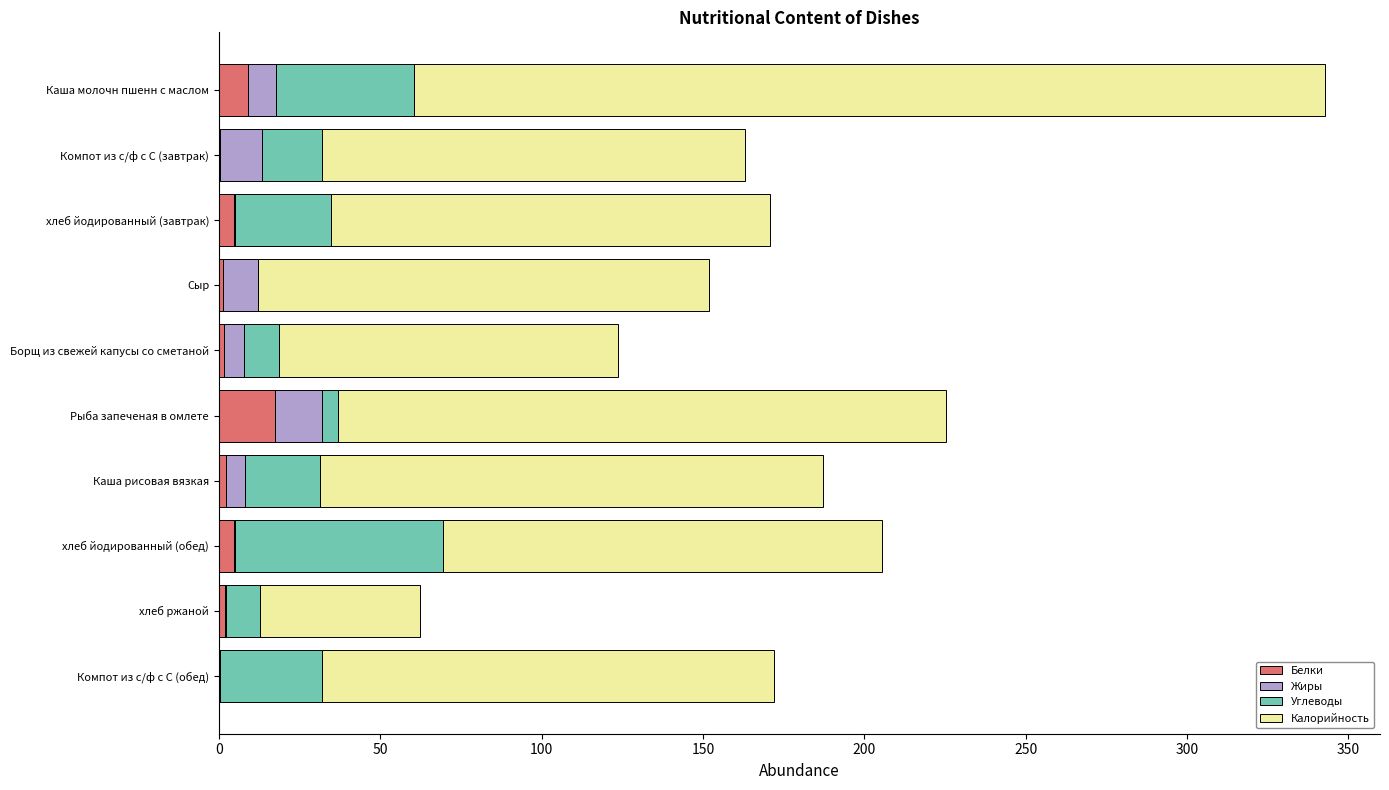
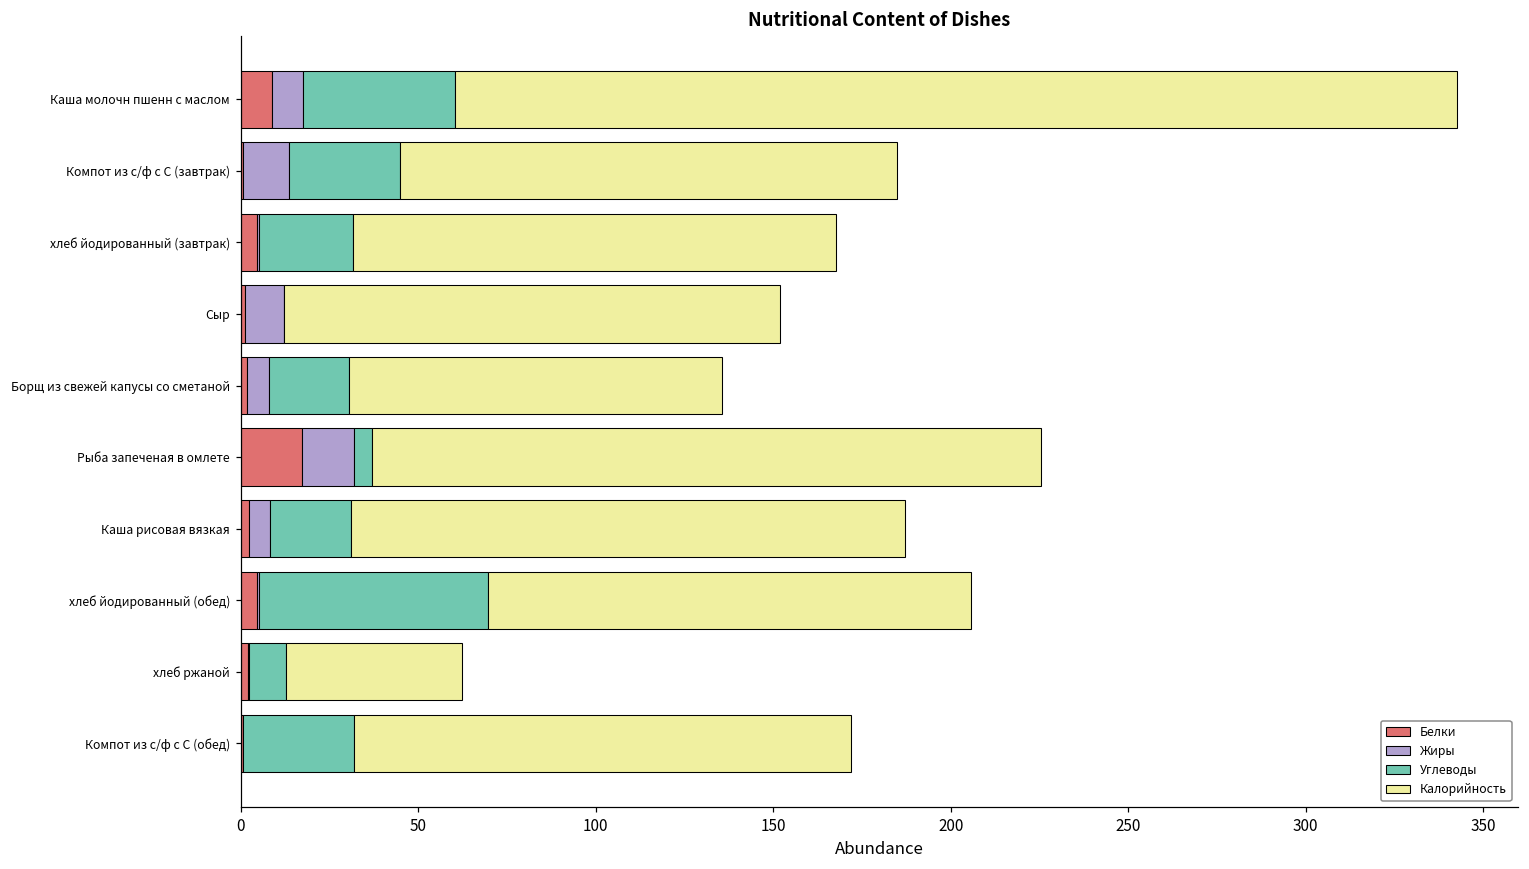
Углеводы, Компот из с/ф с С (завтрак): 19 -> 32
Калорийность, Компот из с/ф с С (завтрак): 131 -> 140
Углеводы, хлеб йодированный (завтрак): 30 -> 27
Углеводы, Борщ из свежей капусы со сметаной: 11 -> 23
